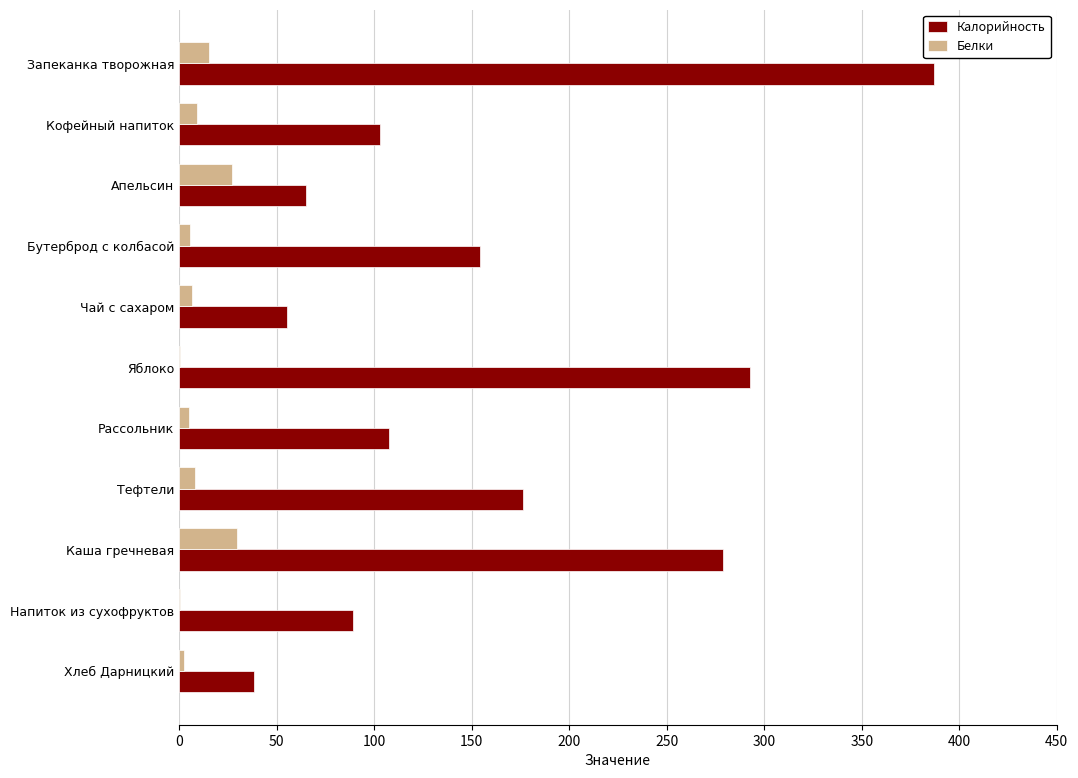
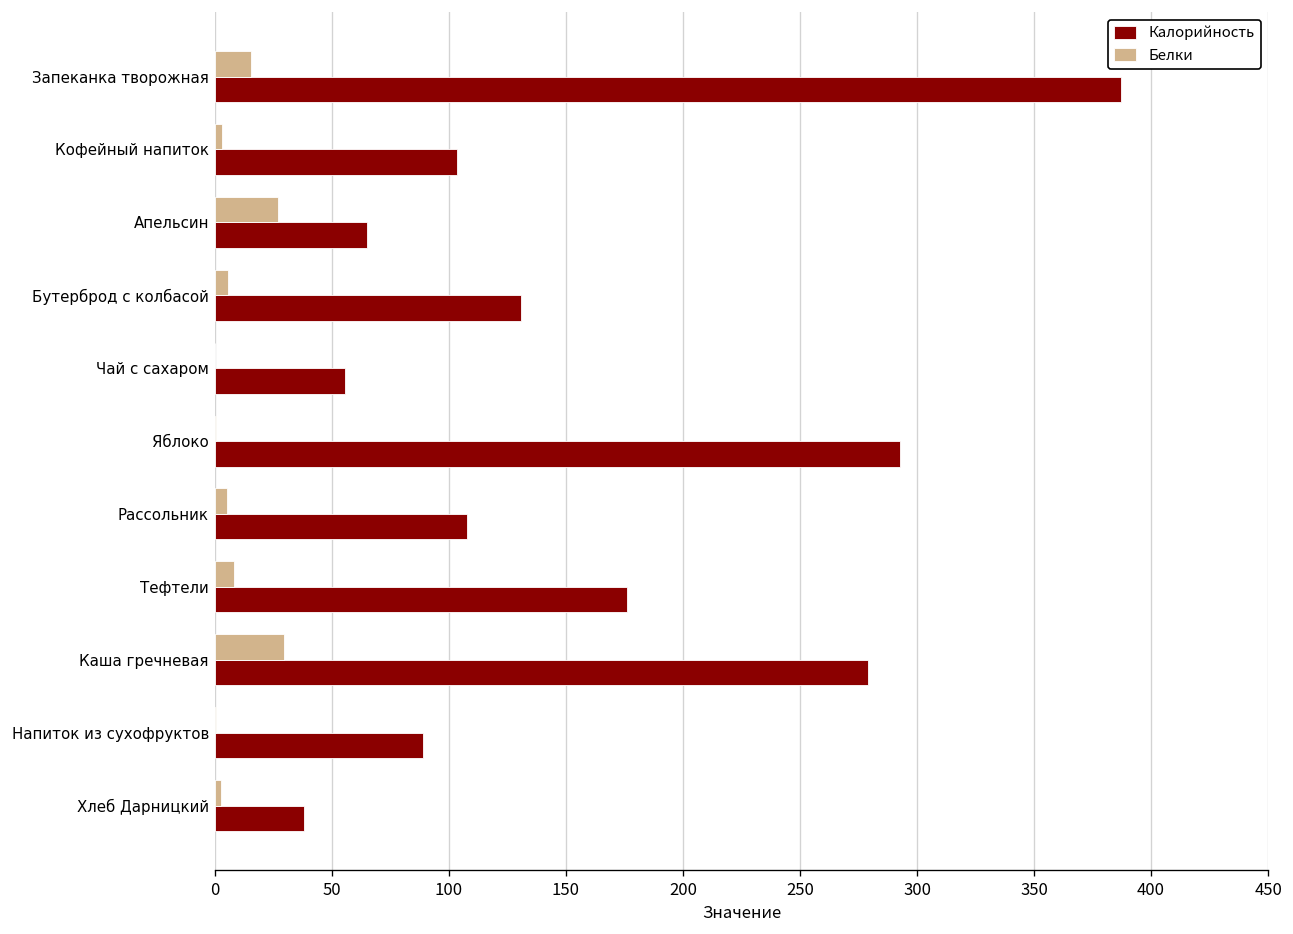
Белки, Кофейный напиток: 9 -> 3
Калорийность, Бутерброд с колбасой: 154 -> 131
Белки, Чай с сахаром: 7 -> 0
